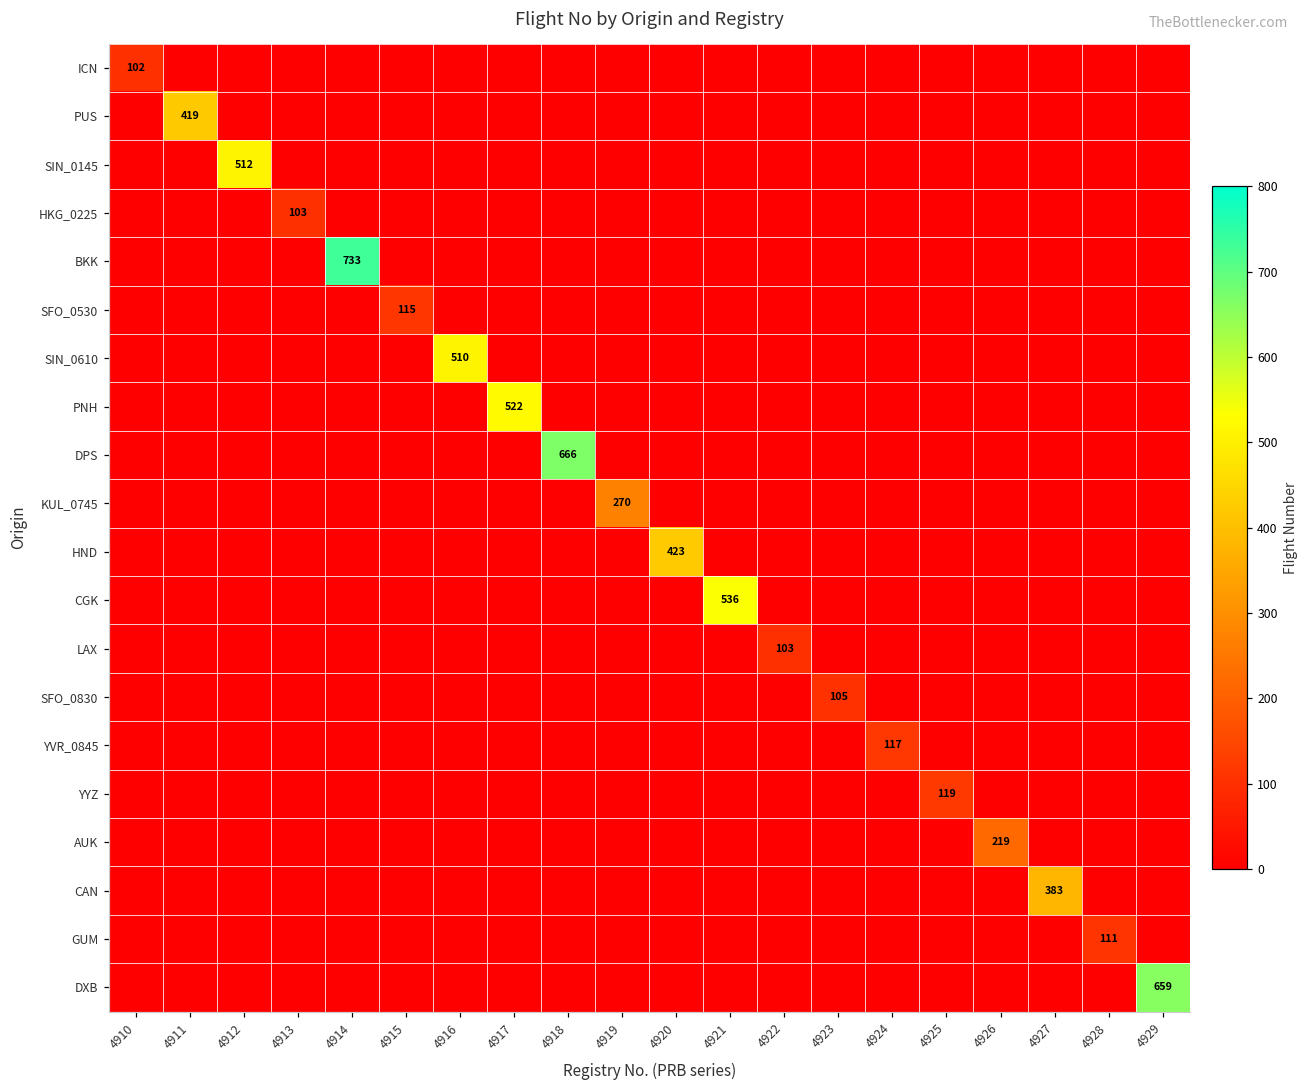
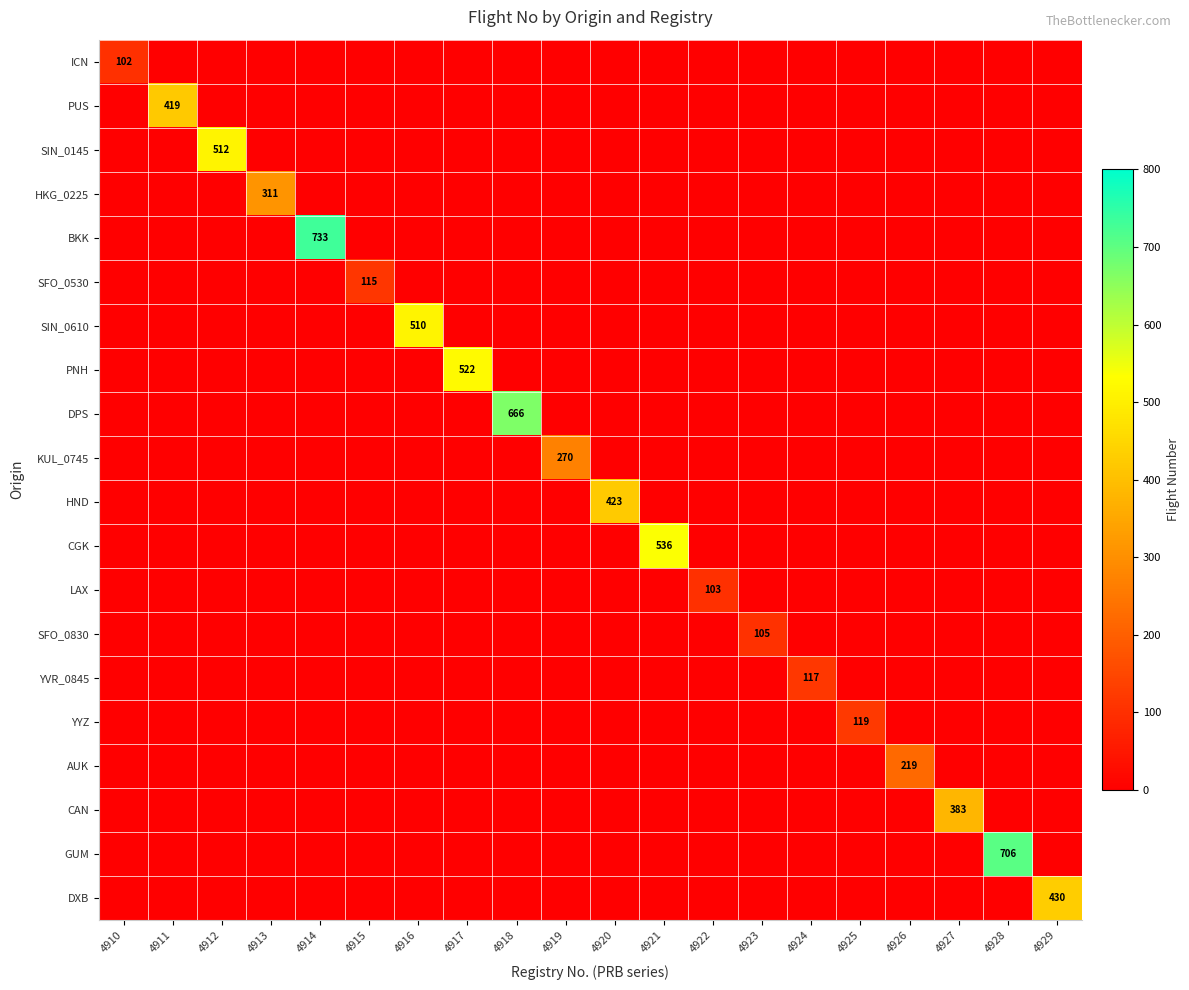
HKG_0225, 4913: 103 -> 311
GUM, 4928: 111 -> 706
DXB, 4929: 659 -> 430
